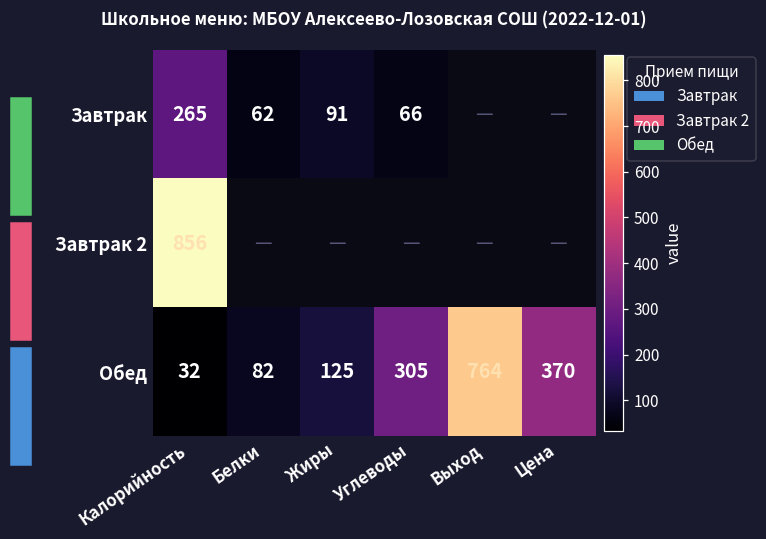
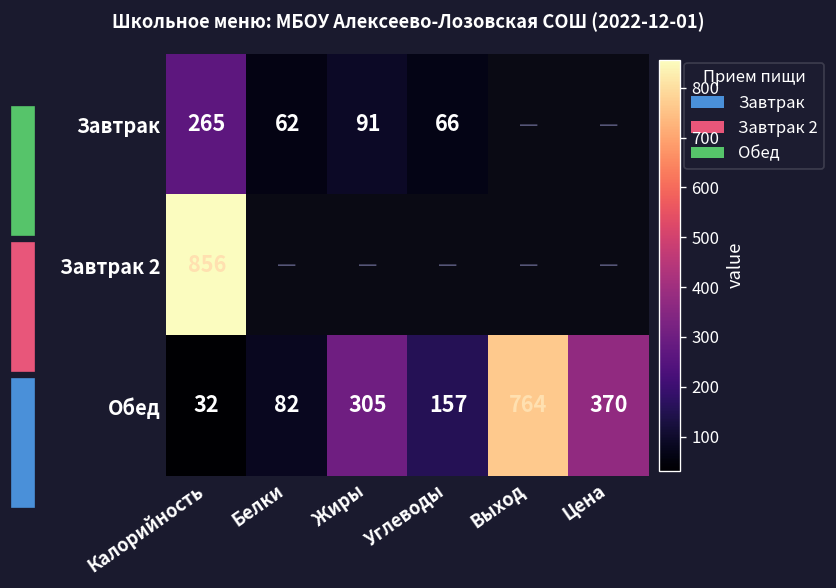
Обед, Жиры: 125 -> 305
Обед, Углеводы: 305 -> 157
